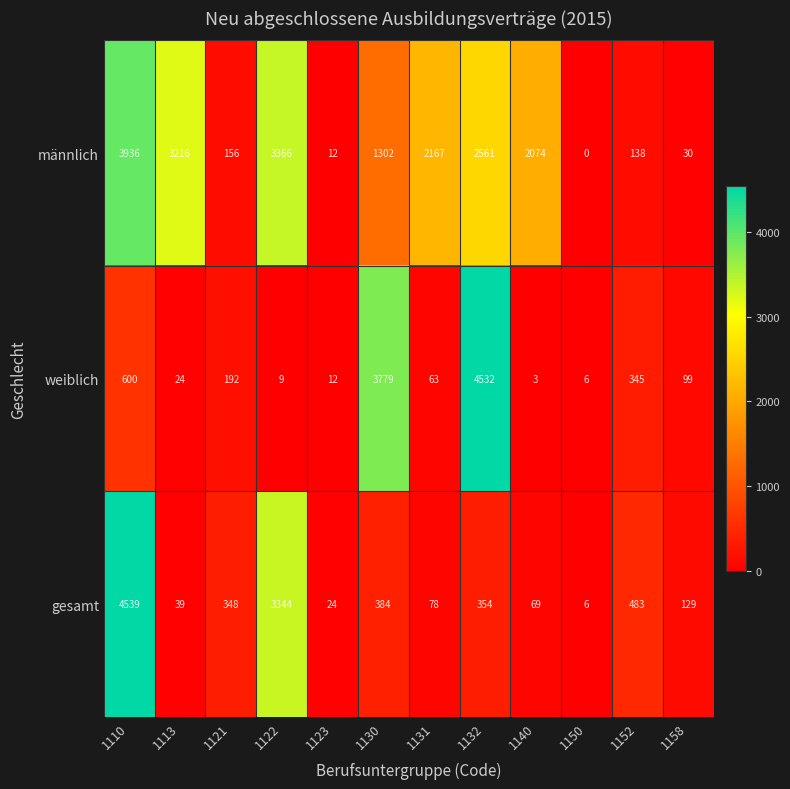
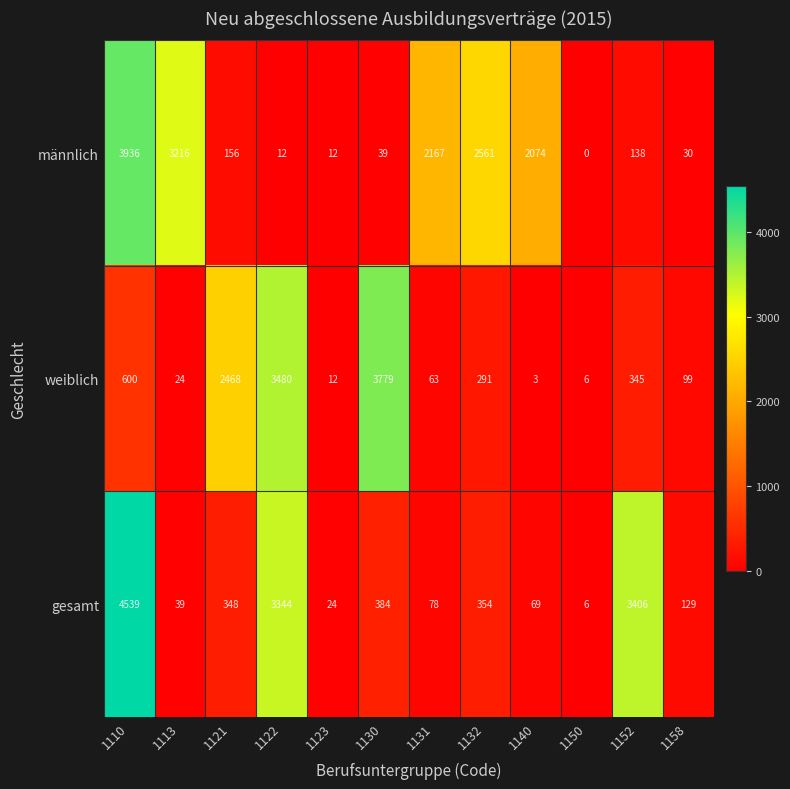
männlich, 1122: 3366 -> 12
männlich, 1130: 1302 -> 39
weiblich, 1121: 192 -> 2468
weiblich, 1122: 9 -> 3480
weiblich, 1132: 4532 -> 291
gesamt, 1152: 483 -> 3406
